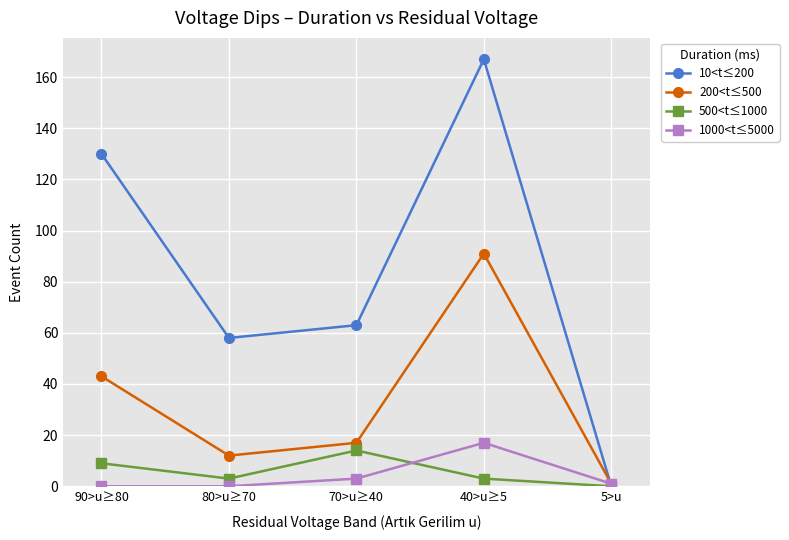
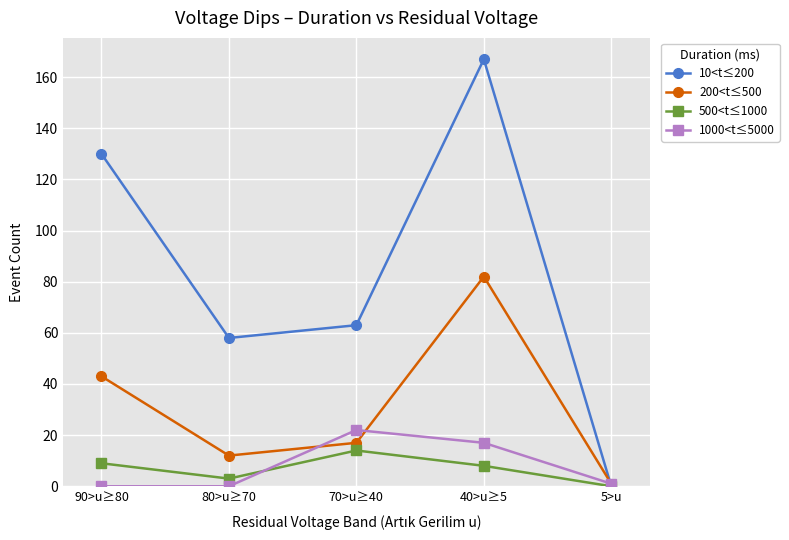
1000<t≤5000, 70>u≥40: 3 -> 22
200<t≤500, 40>u≥5: 91 -> 82
500<t≤1000, 40>u≥5: 3 -> 8
